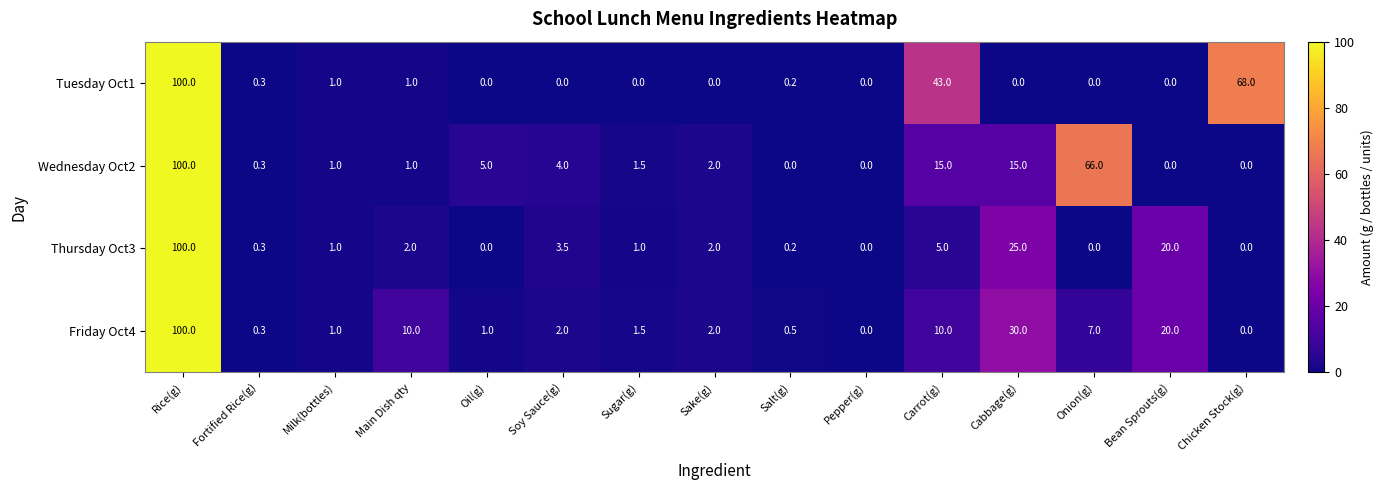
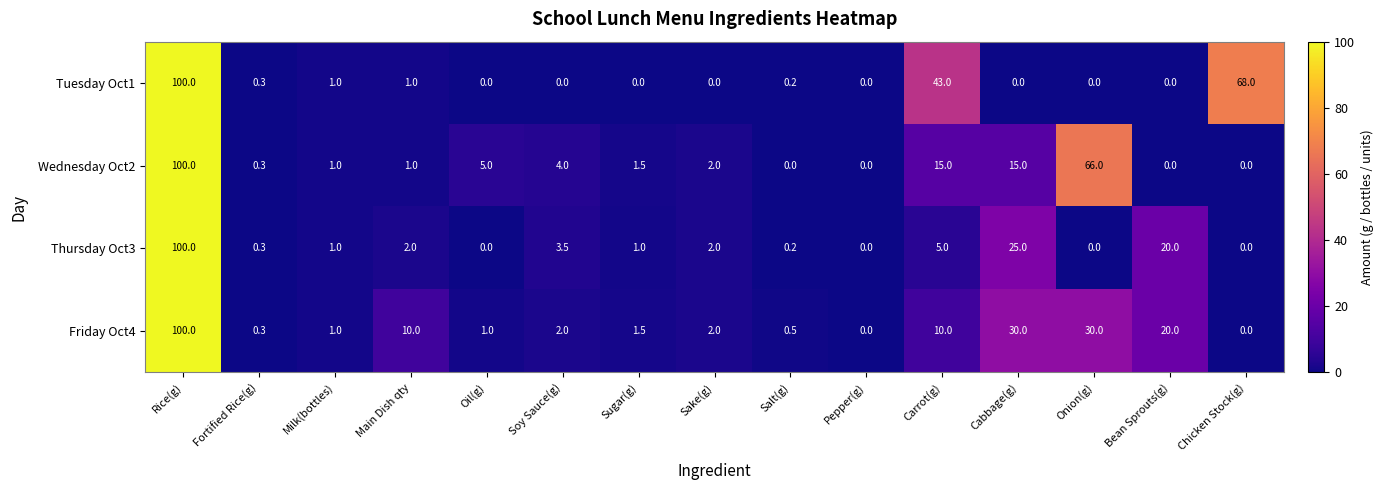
Friday Oct4, Onion(g): 7.0 -> 30.0
